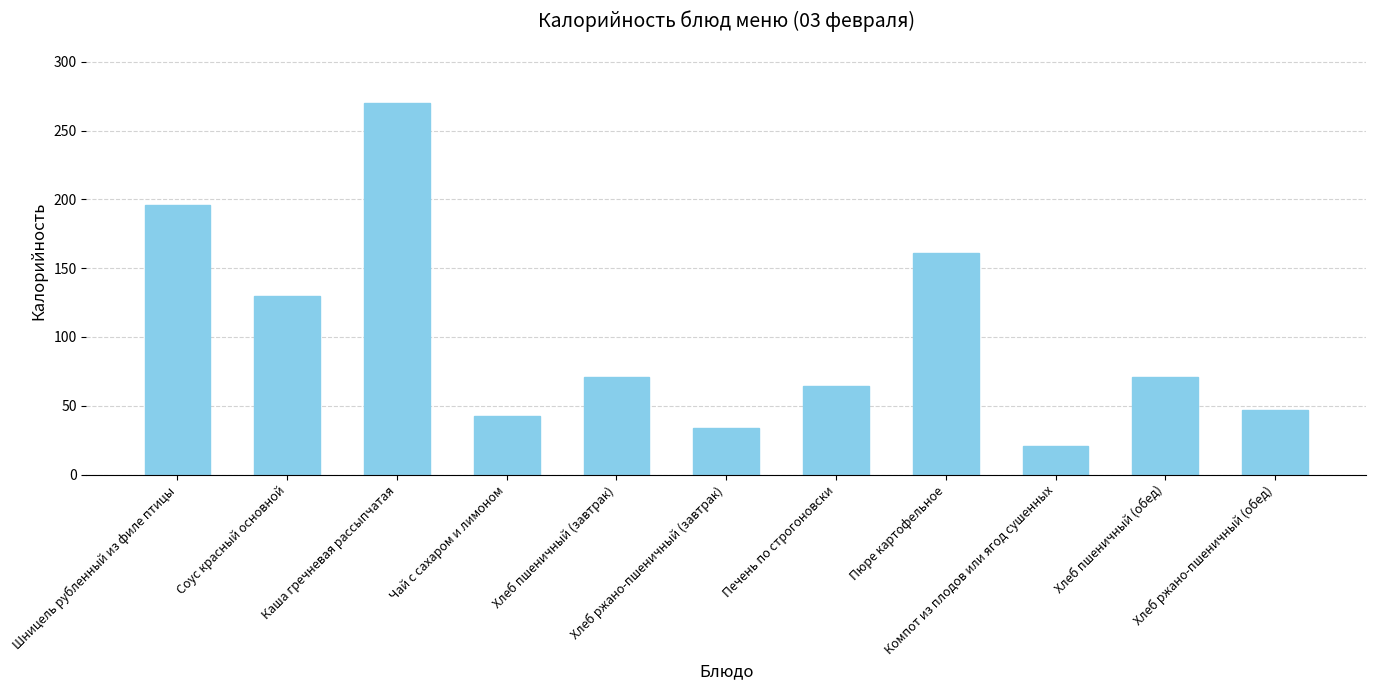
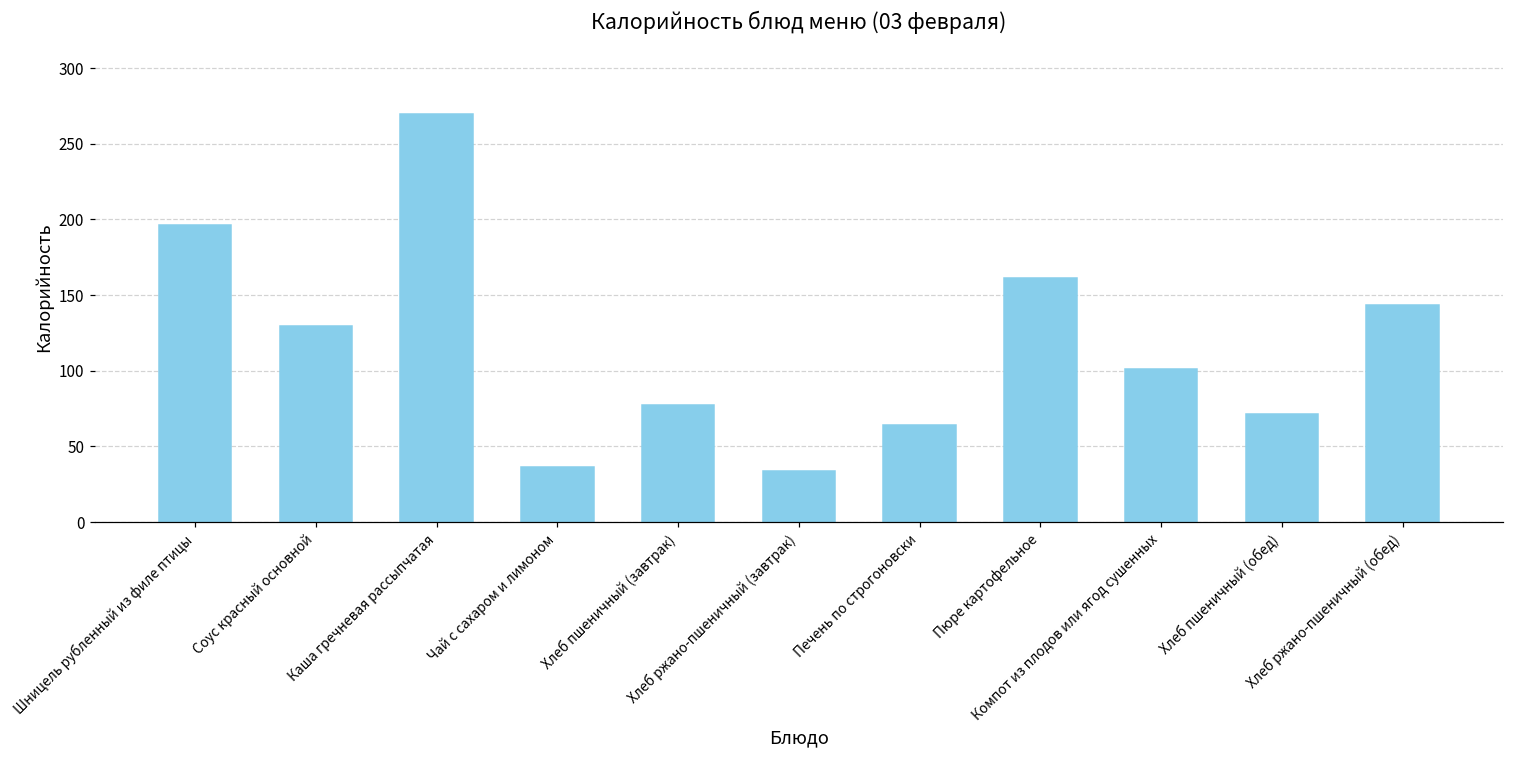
Чай с сахаром и лимоном: 43 -> 36
Хлеб пшеничный (завтрак): 71 -> 77
Компот из плодов или ягод сушенных: 21 -> 101
Хлеб ржано-пшеничный (обед): 47 -> 144
